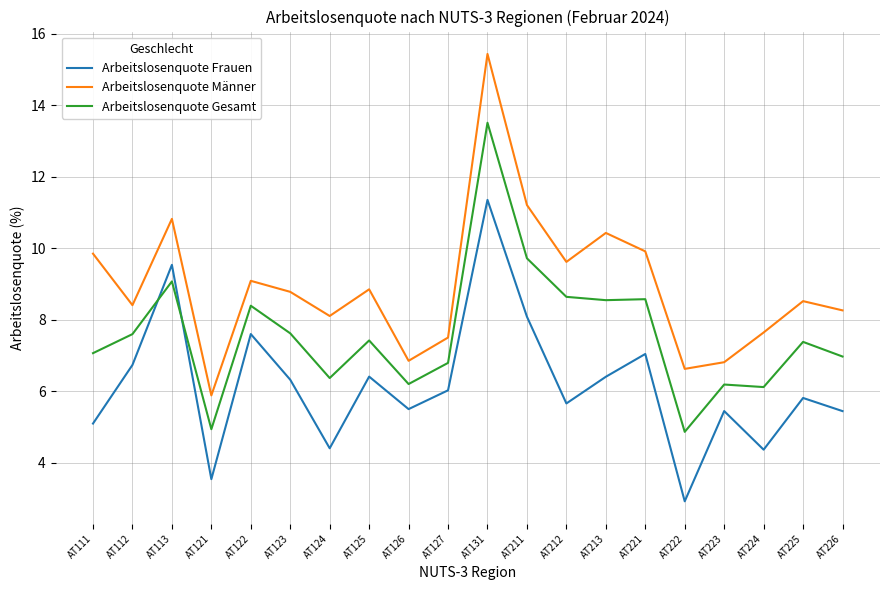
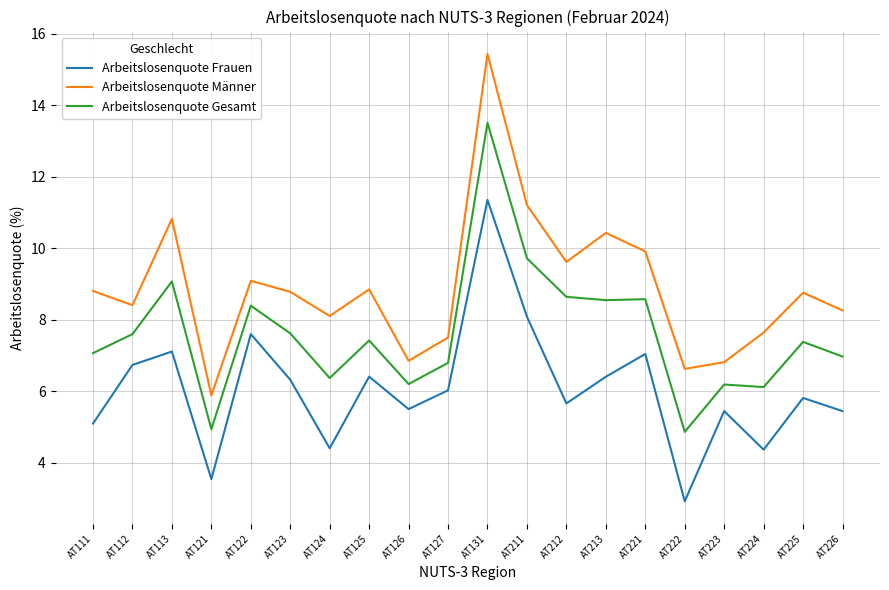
Arbeitslosenquote Männer, AT111: 9.8 -> 8.8
Arbeitslosenquote Frauen, AT113: 9.5 -> 7.1
Arbeitslosenquote Männer, AT225: 8.5 -> 8.8
